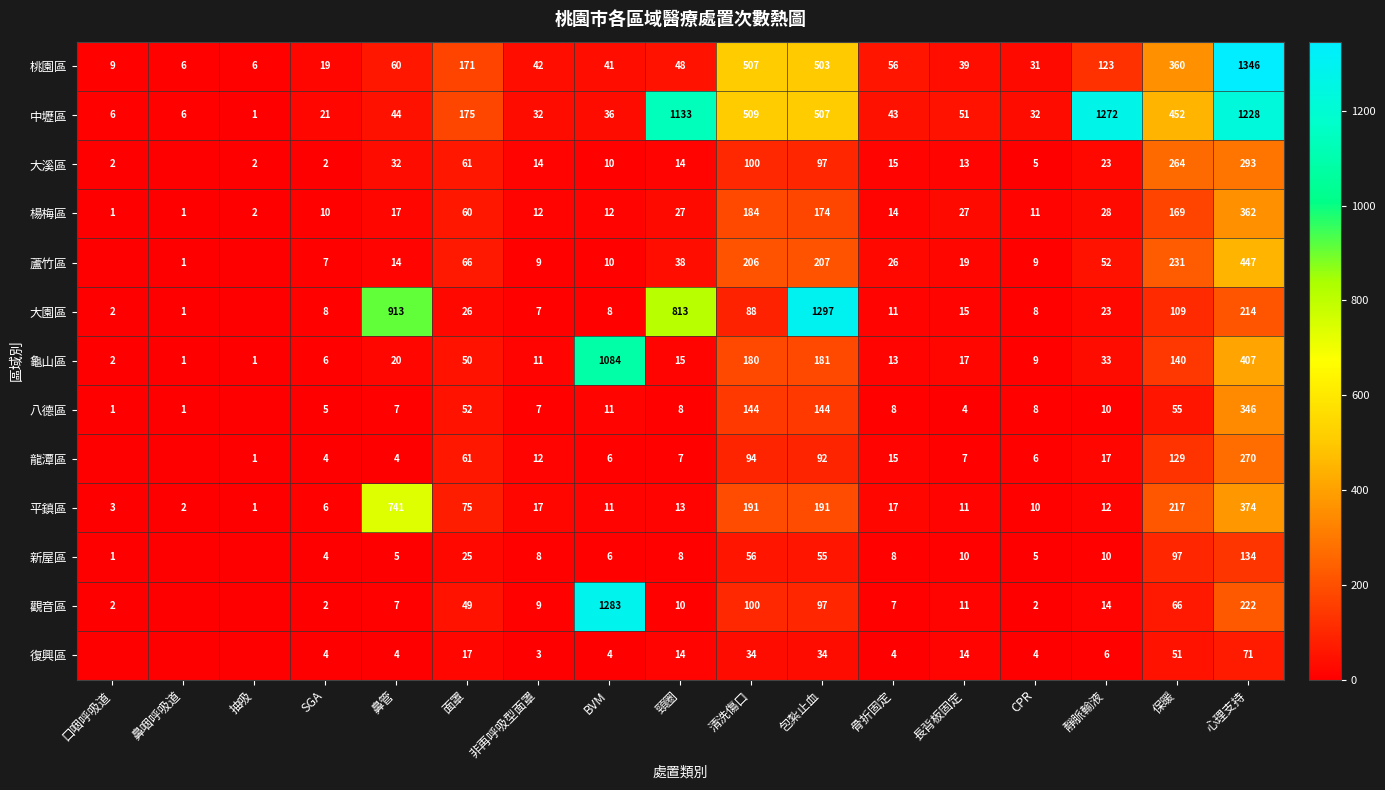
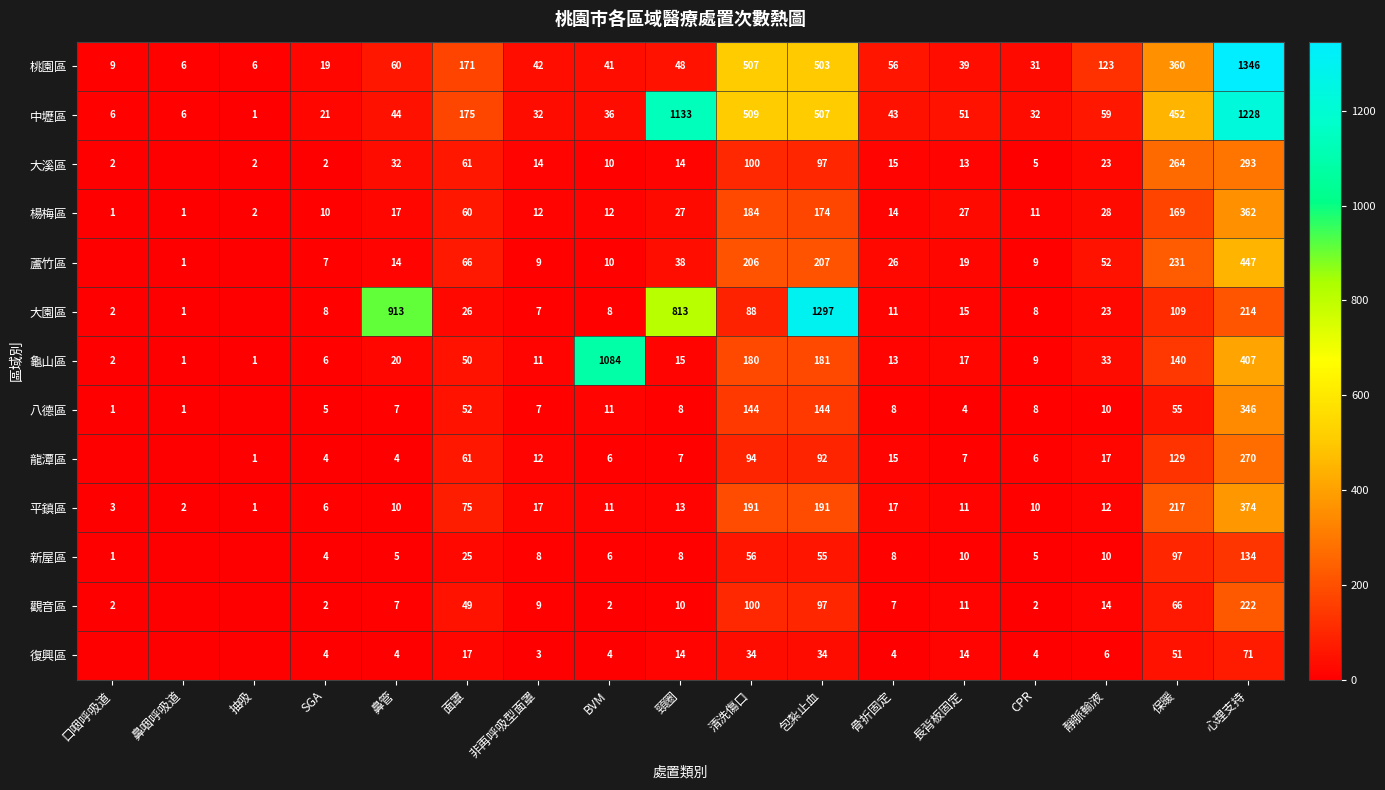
中壢區, 靜脈輸液: 1272 -> 59
平鎮區, 鼻管: 741 -> 10
觀音區, BVM: 1283 -> 2
